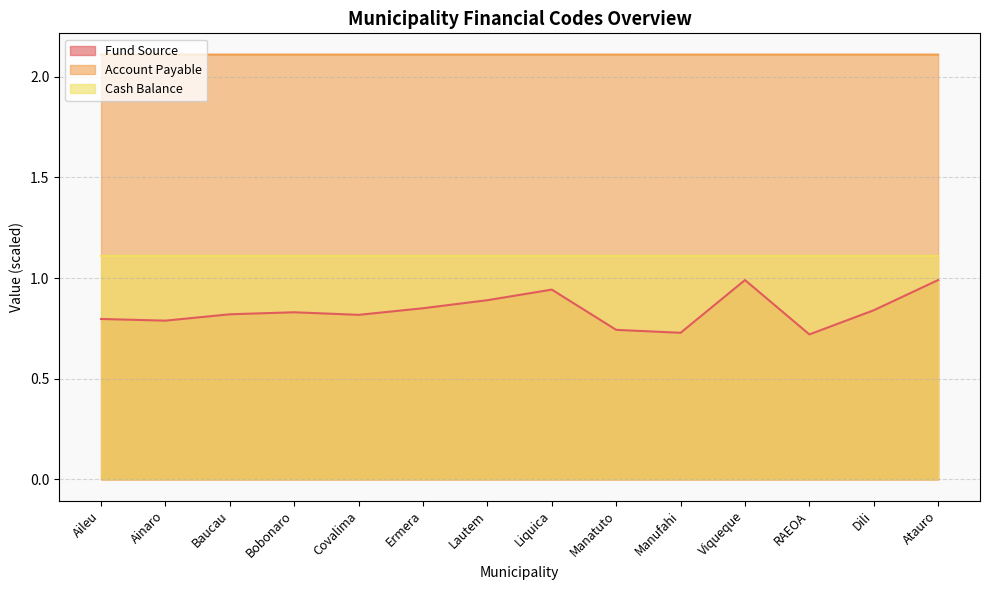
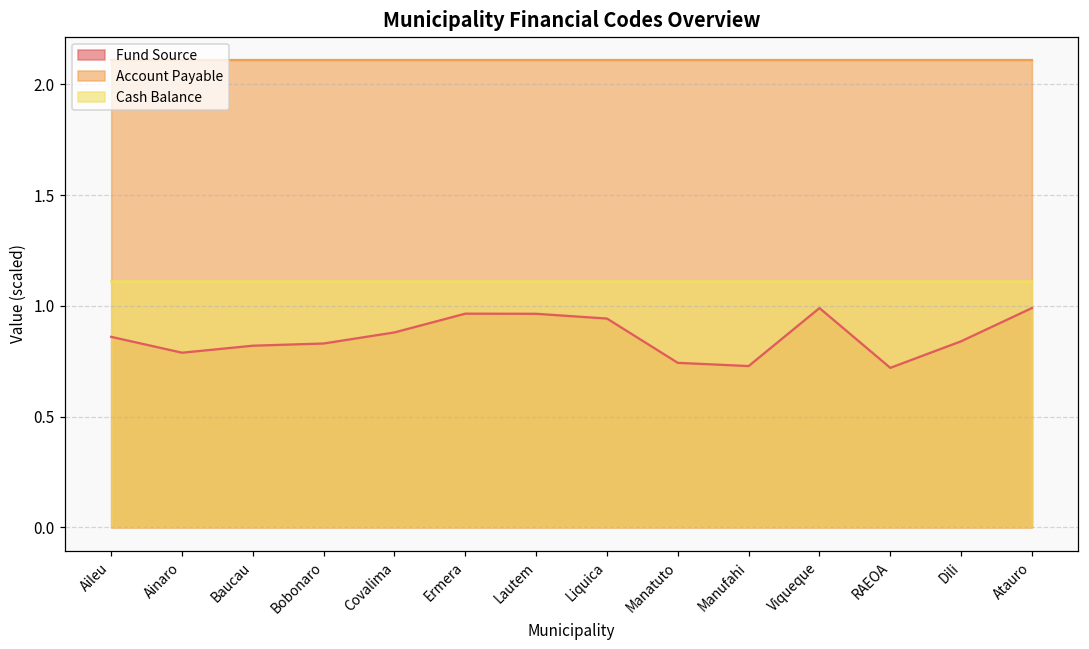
Fund Source, Aileu: 0.80 -> 0.86
Fund Source, Covalima: 0.82 -> 0.88
Fund Source, Ermera: 0.85 -> 0.96
Fund Source, Lautem: 0.89 -> 0.96
